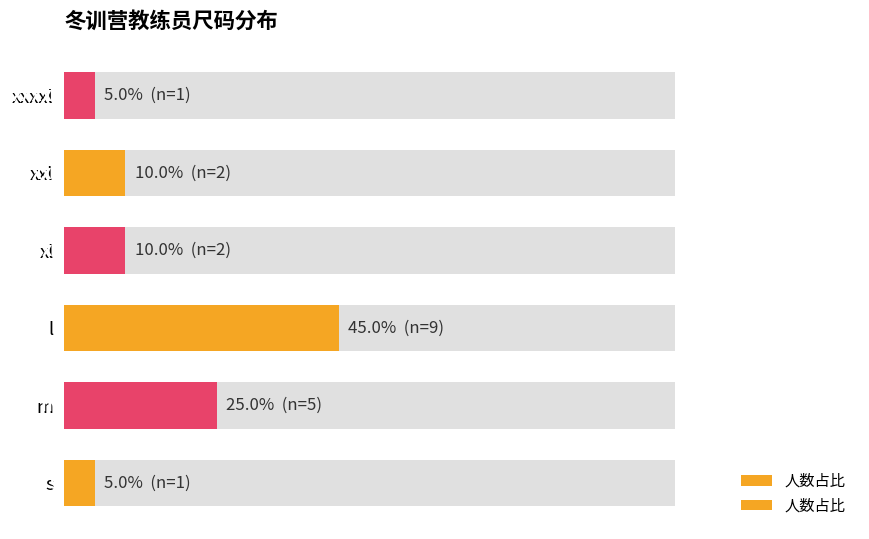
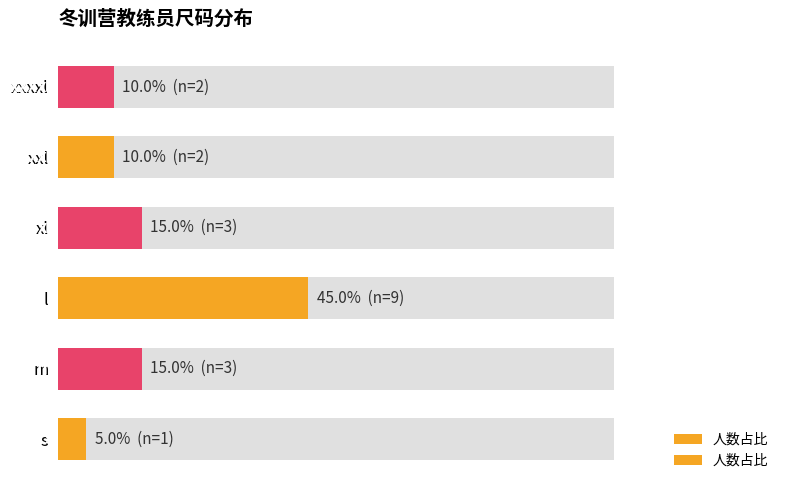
人数占比, xxxxl: 5.0% (n=1) -> 10.0% (n=2)
人数占比, xl: 10.0% (n=2) -> 15.0% (n=3)
人数占比, m: 25.0% (n=5) -> 15.0% (n=3)
